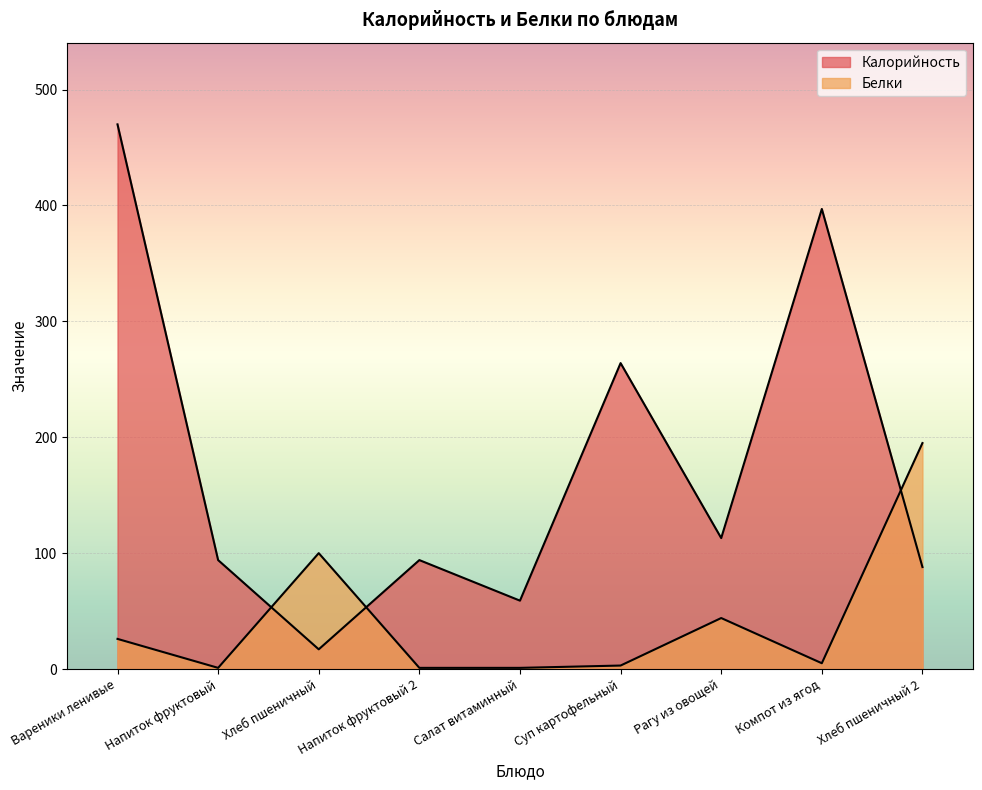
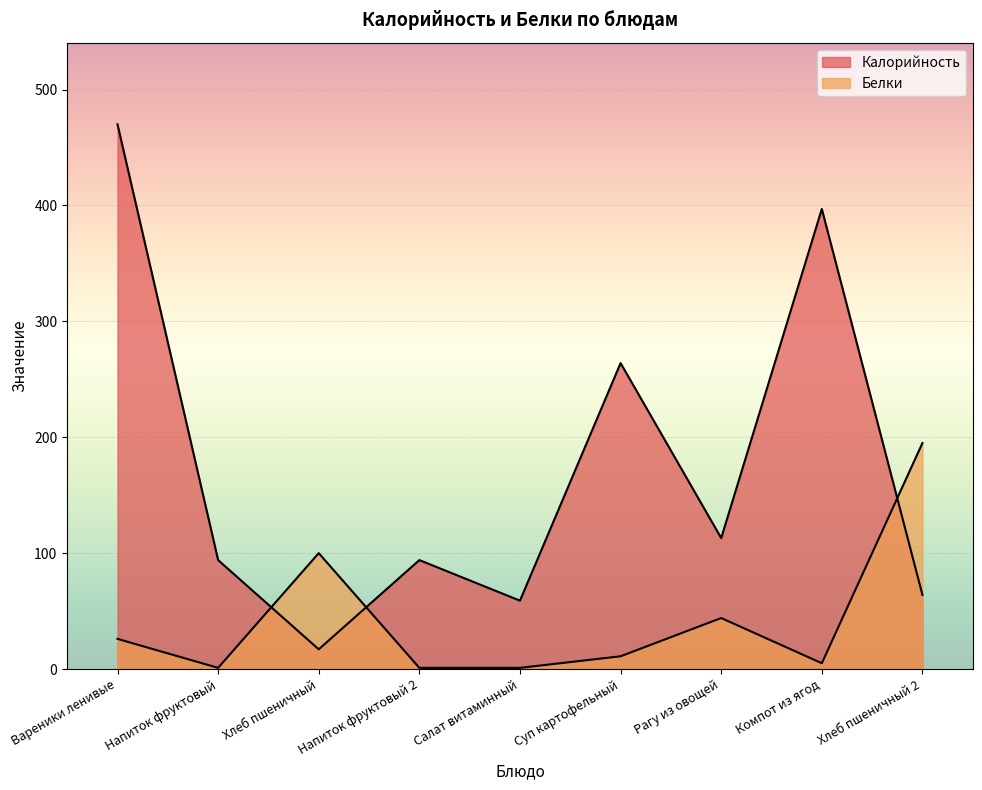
Белки, Суп картофельный: 3 -> 11
Калорийность, Хлеб пшеничный 2: 88 -> 64
